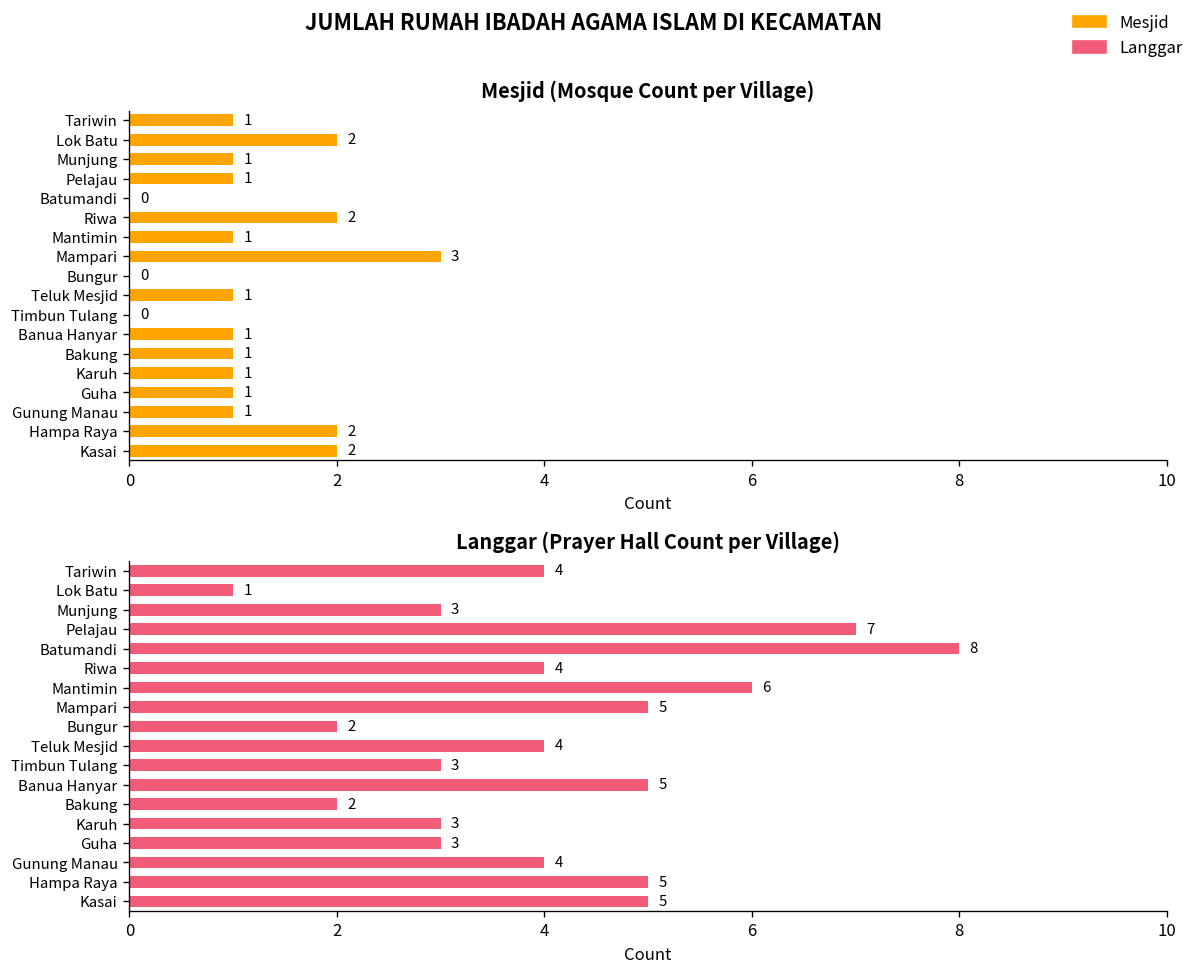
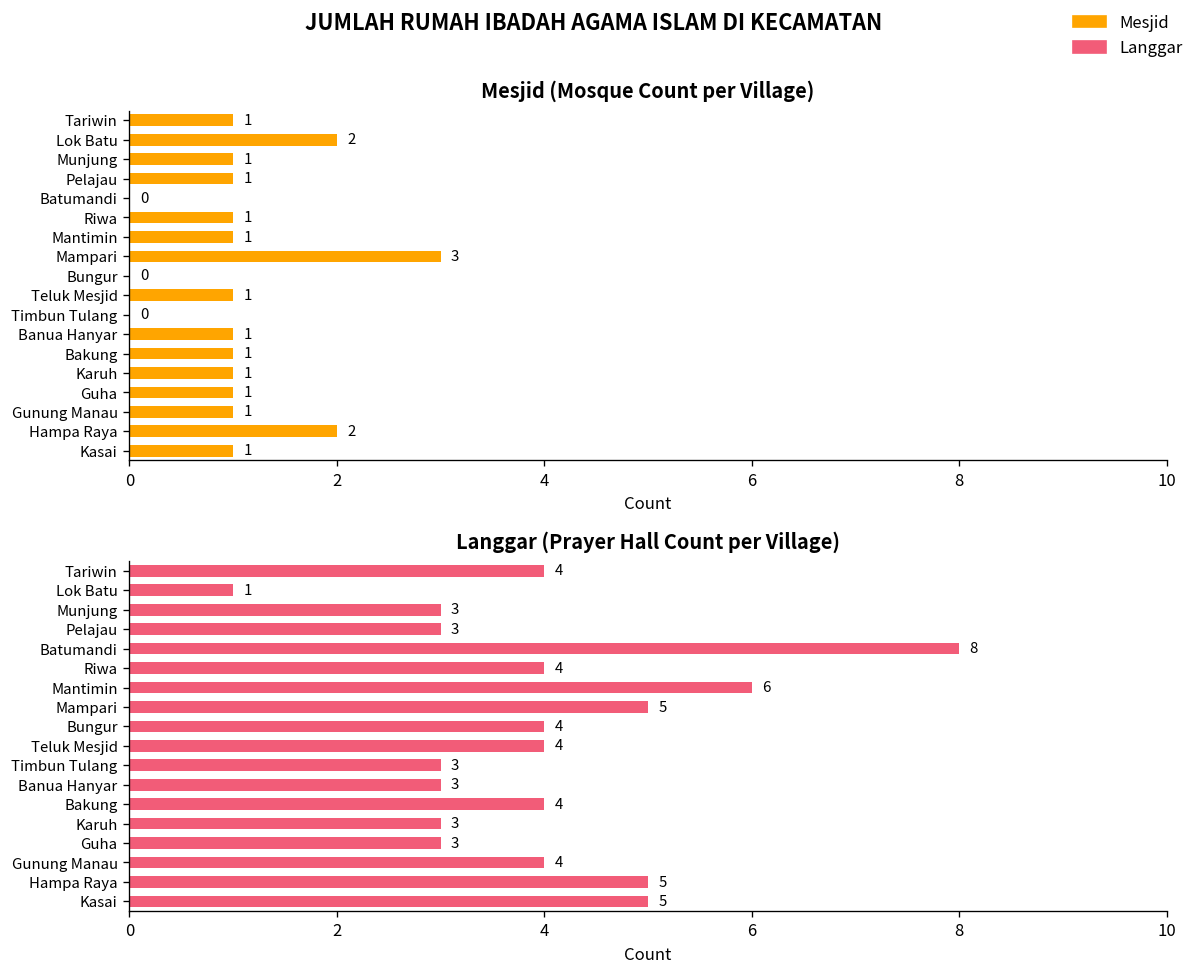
Mesjid (Mosque Count per Village), Riwa: 2 -> 1
Mesjid (Mosque Count per Village), Kasai: 2 -> 1
Langgar (Prayer Hall Count per Village), Pelajau: 7 -> 3
Langgar (Prayer Hall Count per Village), Bungur: 2 -> 4
Langgar (Prayer Hall Count per Village), Banua Hanyar: 5 -> 3
Langgar (Prayer Hall Count per Village), Bakung: 2 -> 4
